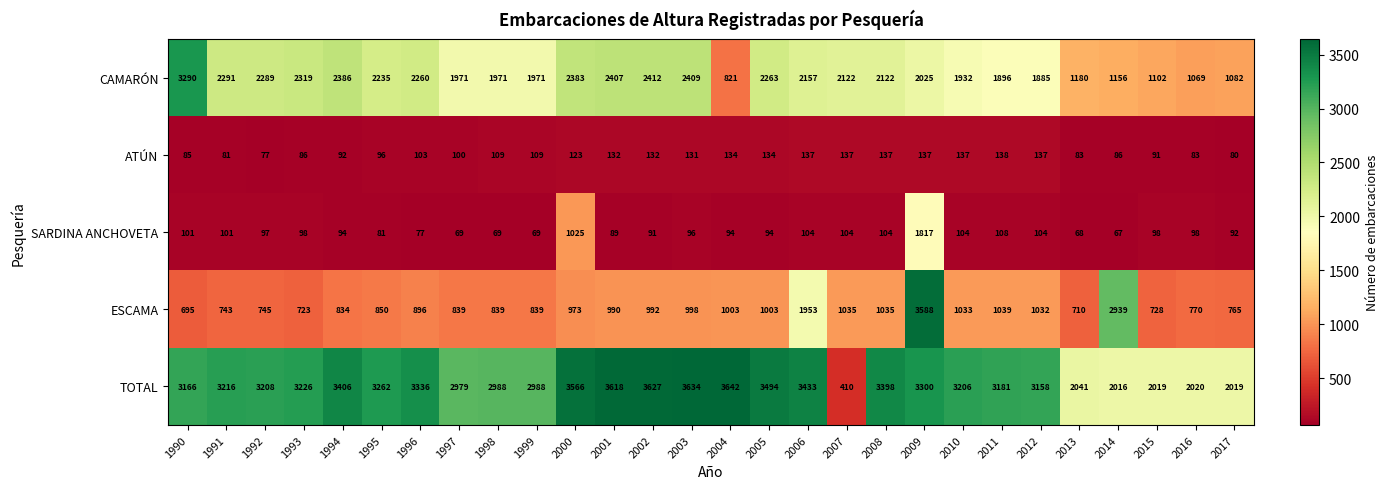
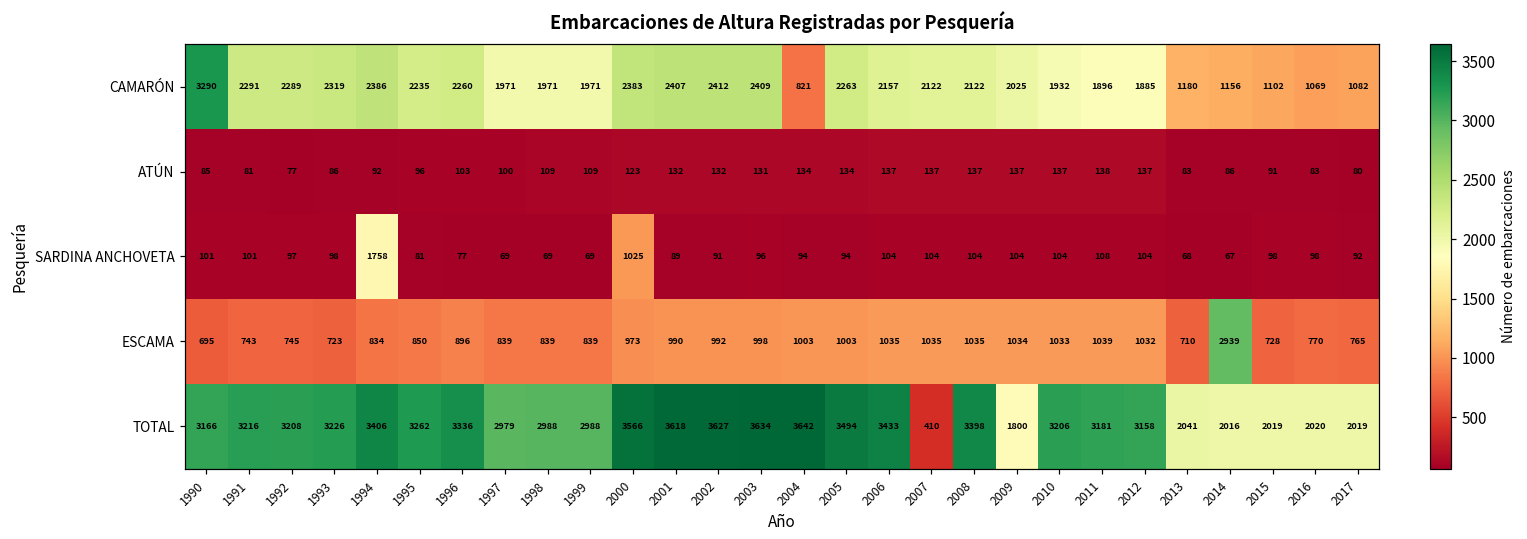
SARDINA ANCHOVETA, 1994: 94 -> 1758
SARDINA ANCHOVETA, 2009: 1817 -> 104
ESCAMA, 2006: 1953 -> 1035
ESCAMA, 2009: 3588 -> 1034
TOTAL, 2009: 3300 -> 1800
